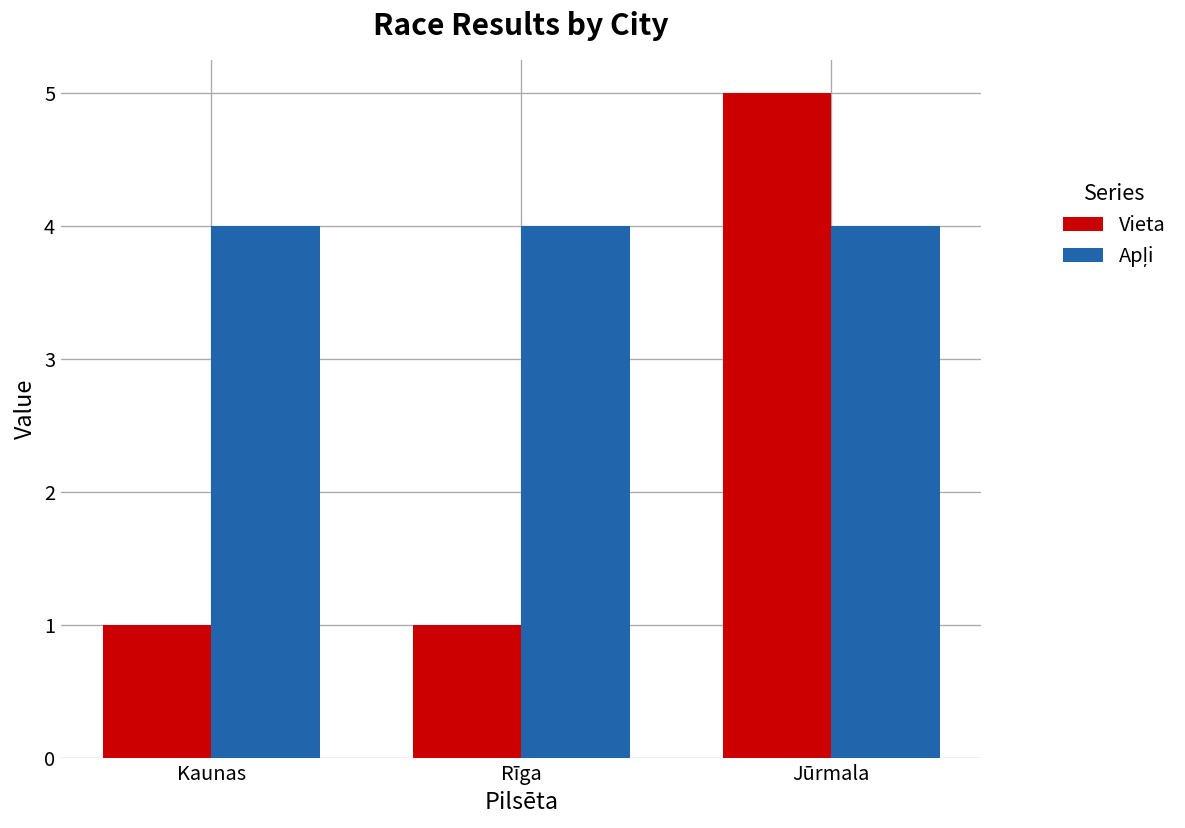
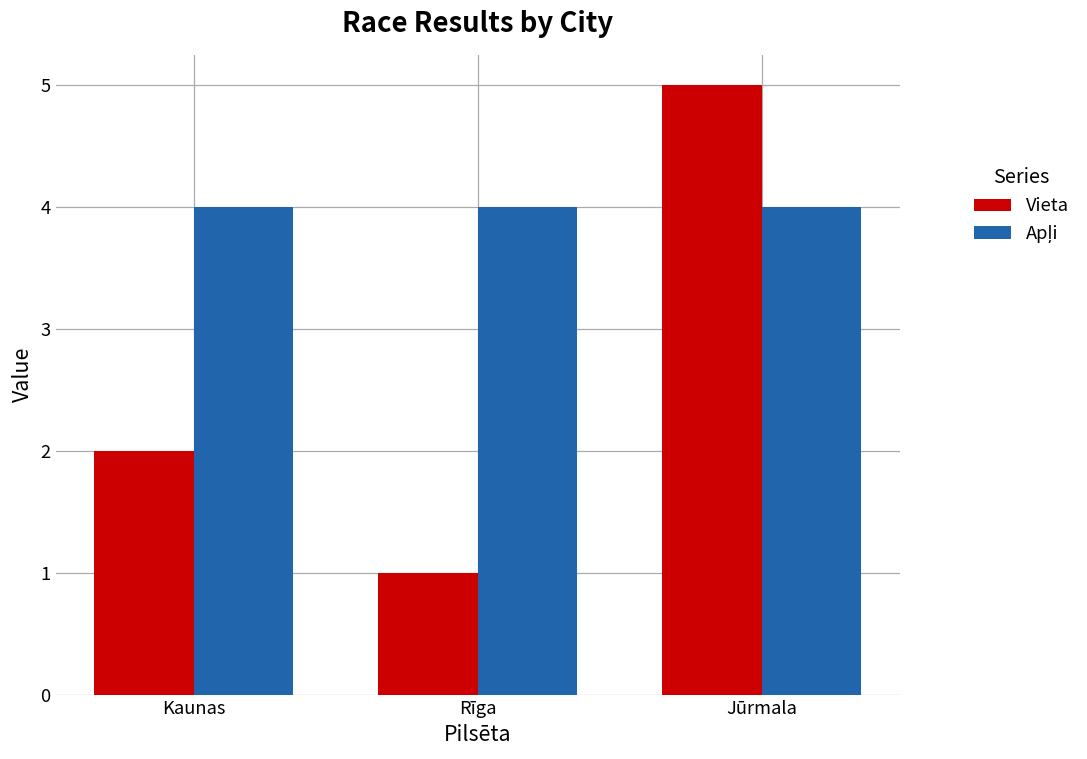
Vieta, Kaunas: 1 -> 2
